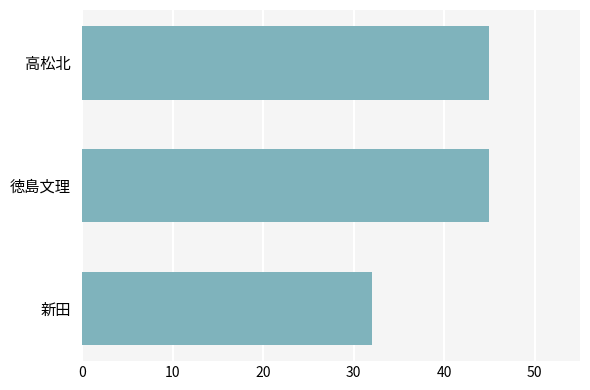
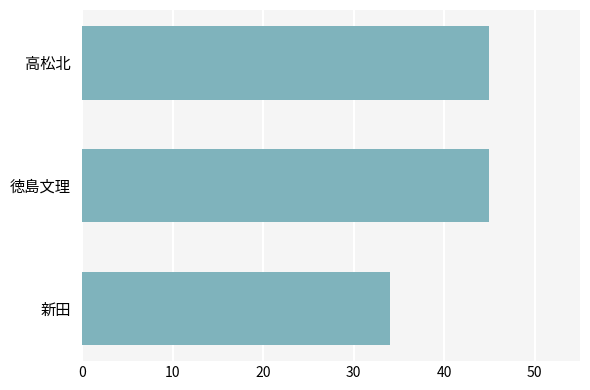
新田: 32 -> 34
